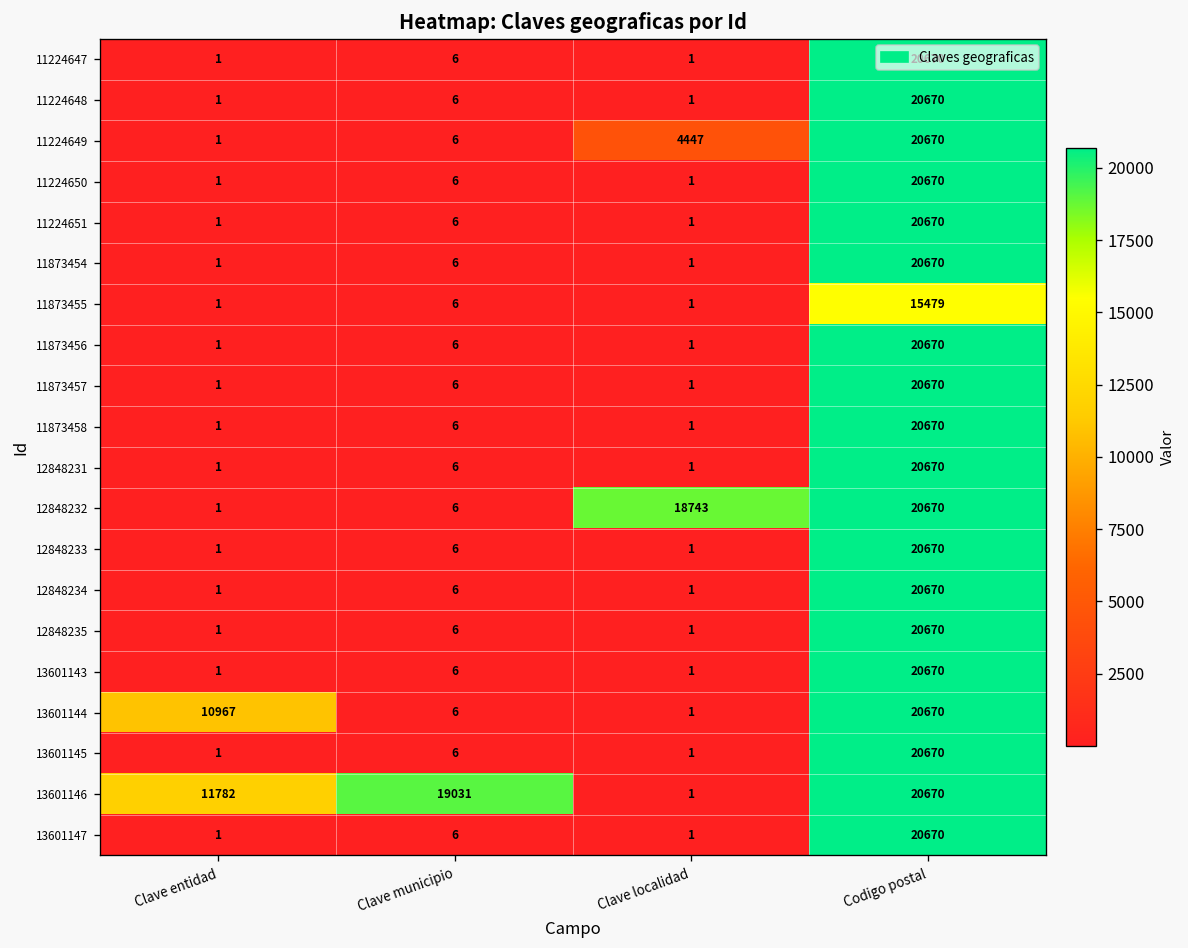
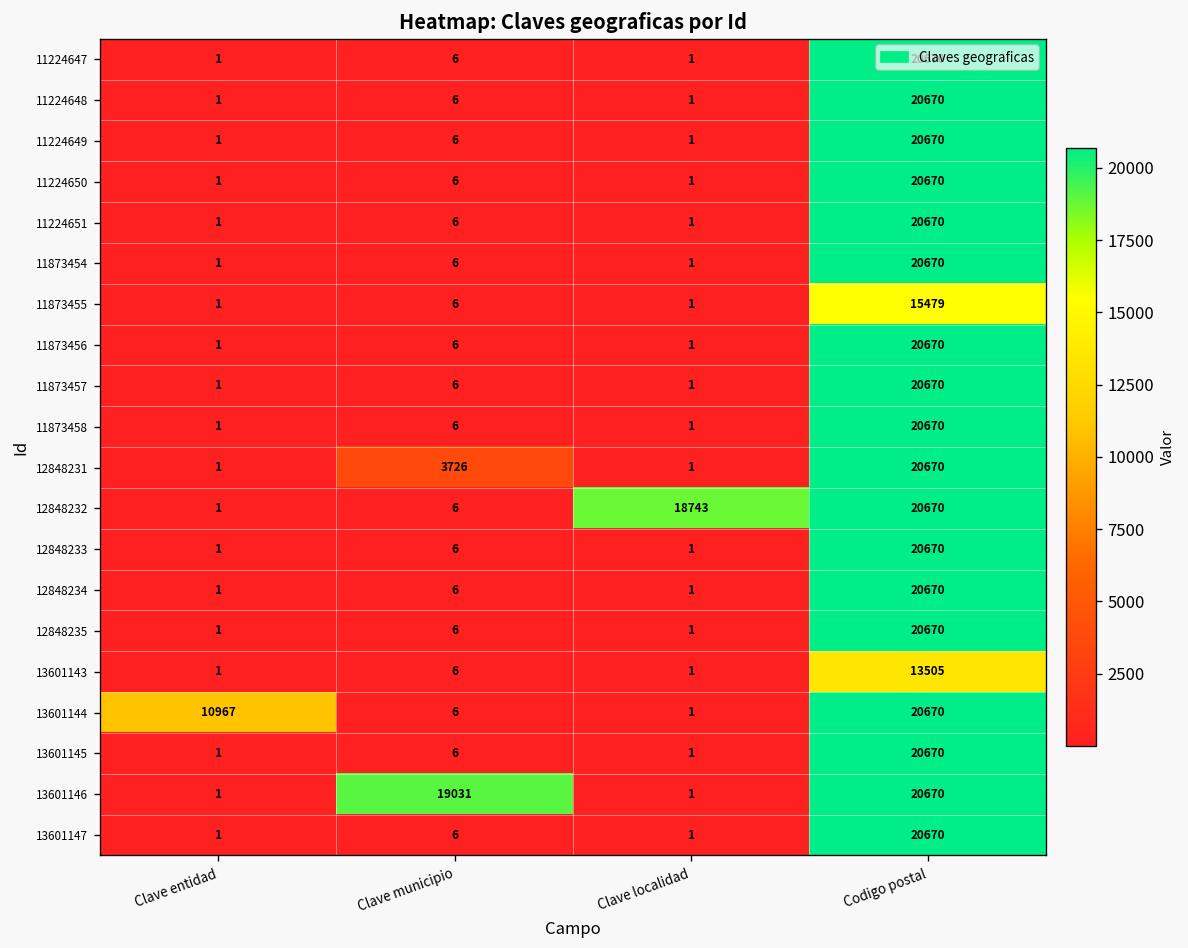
11224649, Clave localidad: 4447 -> 1
12848231, Clave municipio: 6 -> 3726
13601143, Codigo postal: 20670 -> 13505
13601146, Clave entidad: 11782 -> 1
